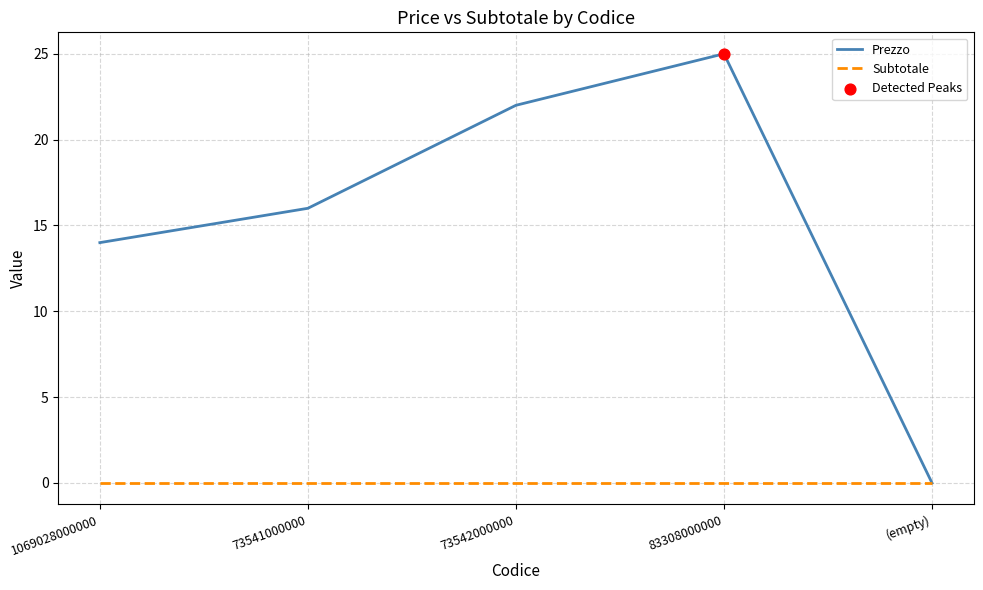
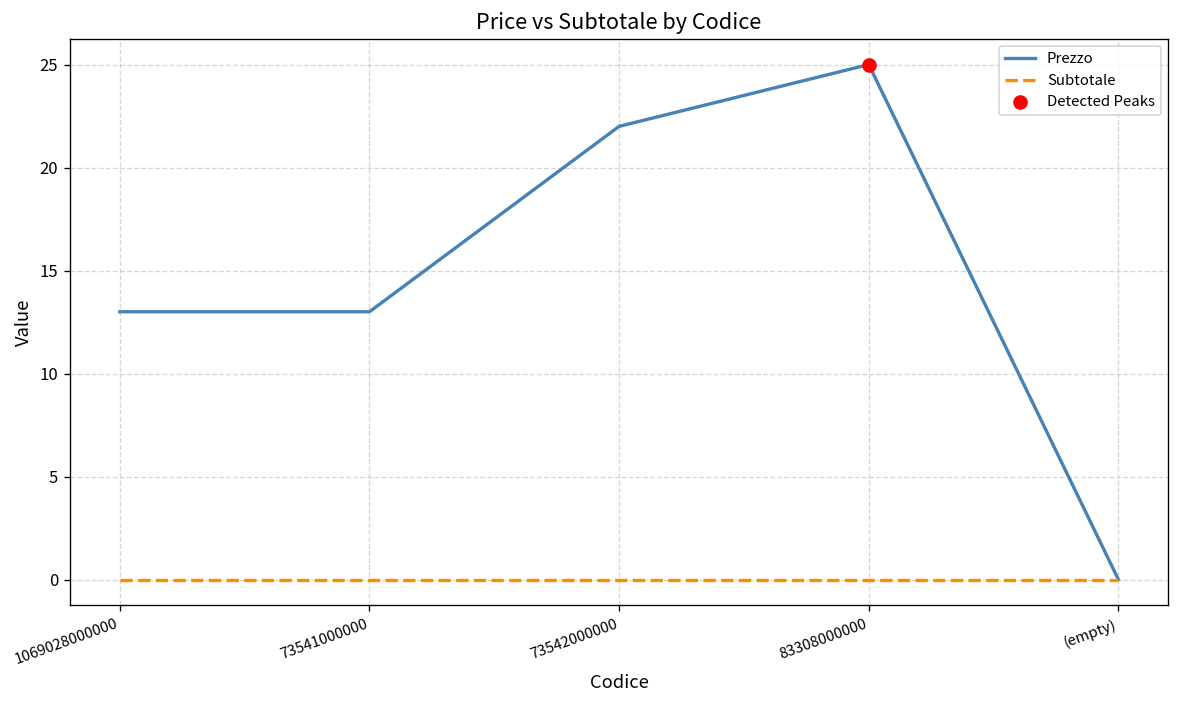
Prezzo, 1069028000000: 14 -> 13
Prezzo, 73541000000: 16 -> 13
